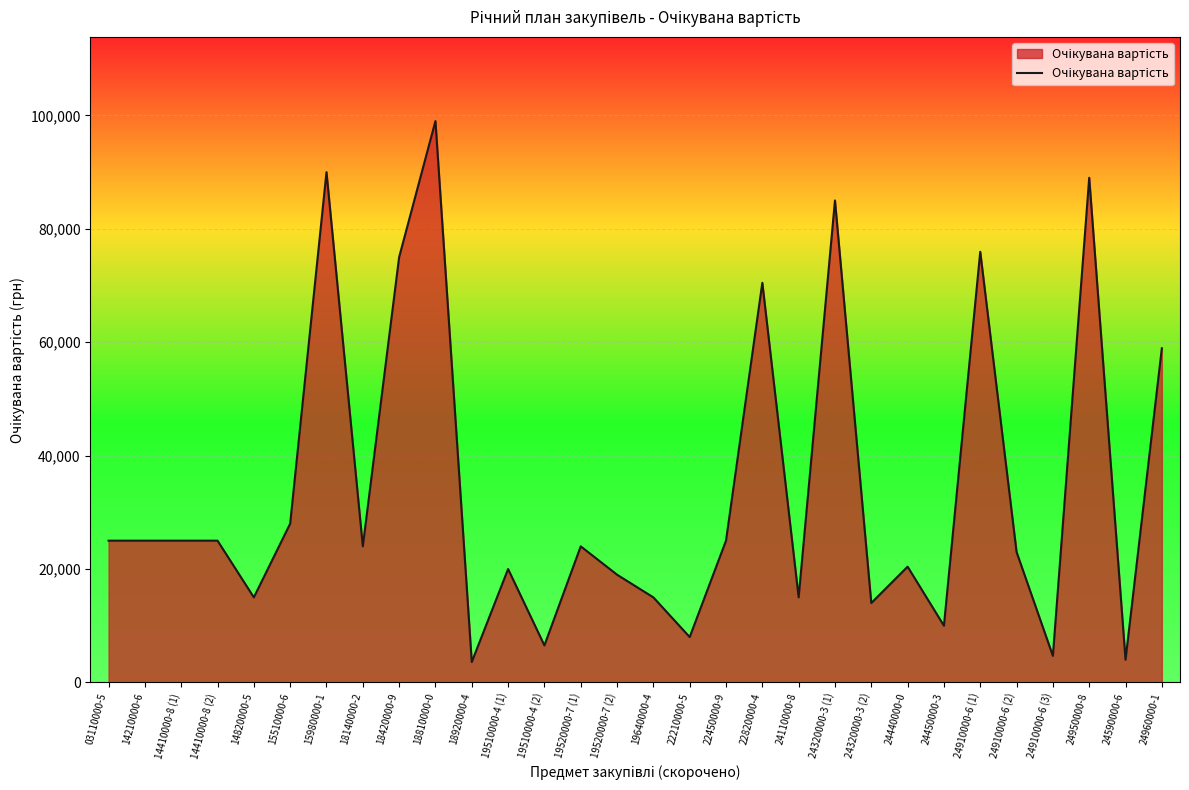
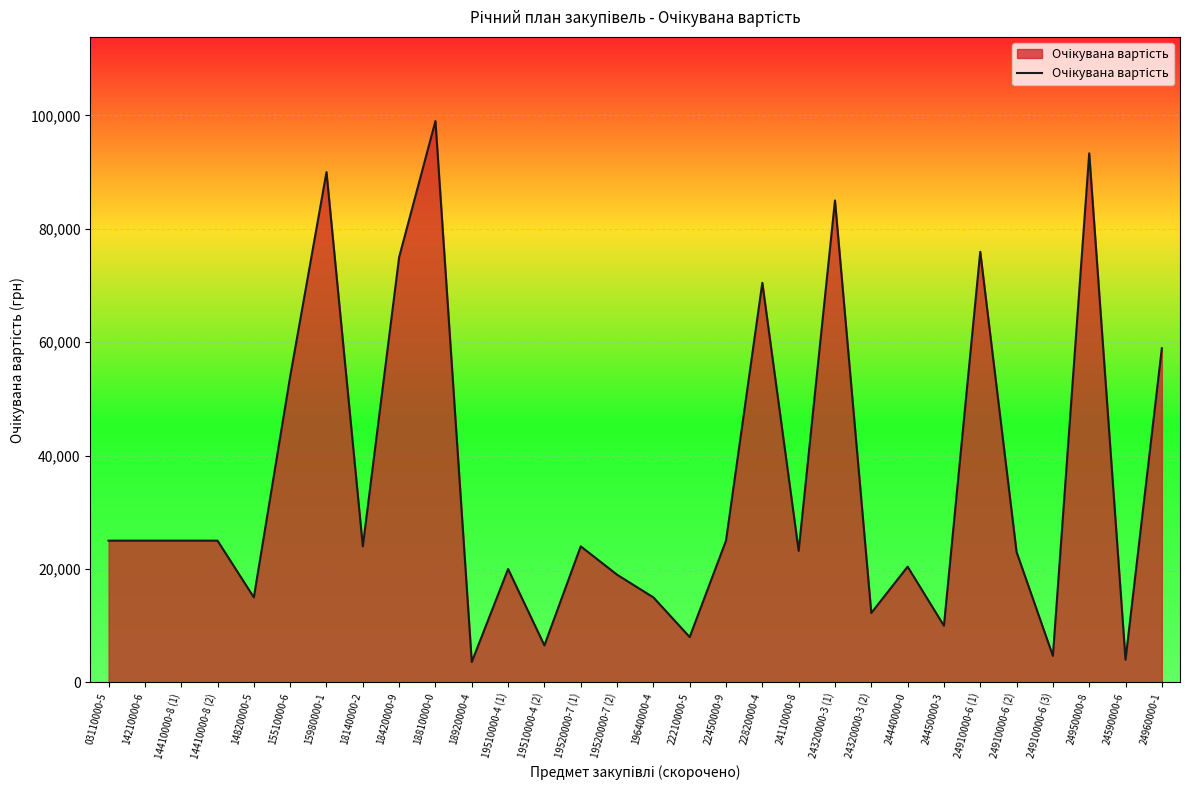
15510000-6: 28,000 -> 54,000
24110000-8: 15,000 -> 23,000
24320000-3 (2): 14,000 -> 12,000
24950000-8: 89,000 -> 93,000
